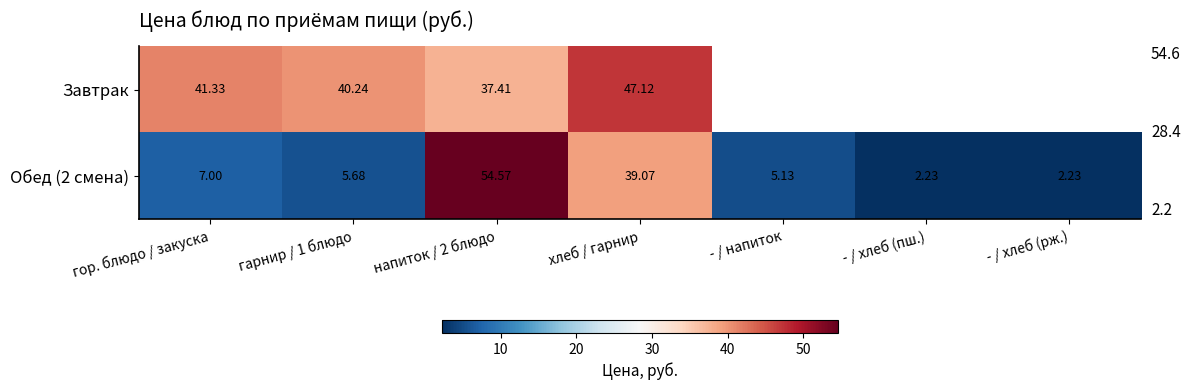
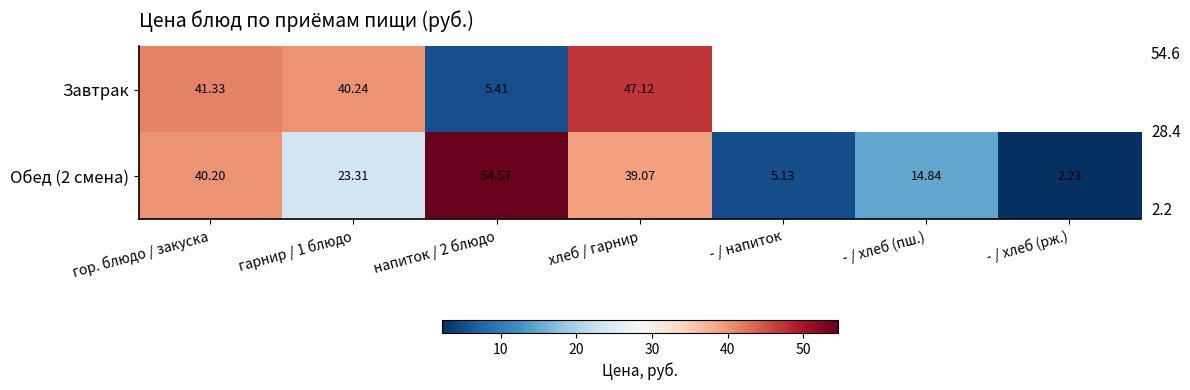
Завтрак, напиток / 2 блюдо: 37.41 -> 5.41
Обед (2 смена), гор. блюдо / закуска: 7.00 -> 40.20
Обед (2 смена), гарнир / 1 блюдо: 5.68 -> 23.31
Обед (2 смена), - / хлеб (пш.): 2.23 -> 14.84
